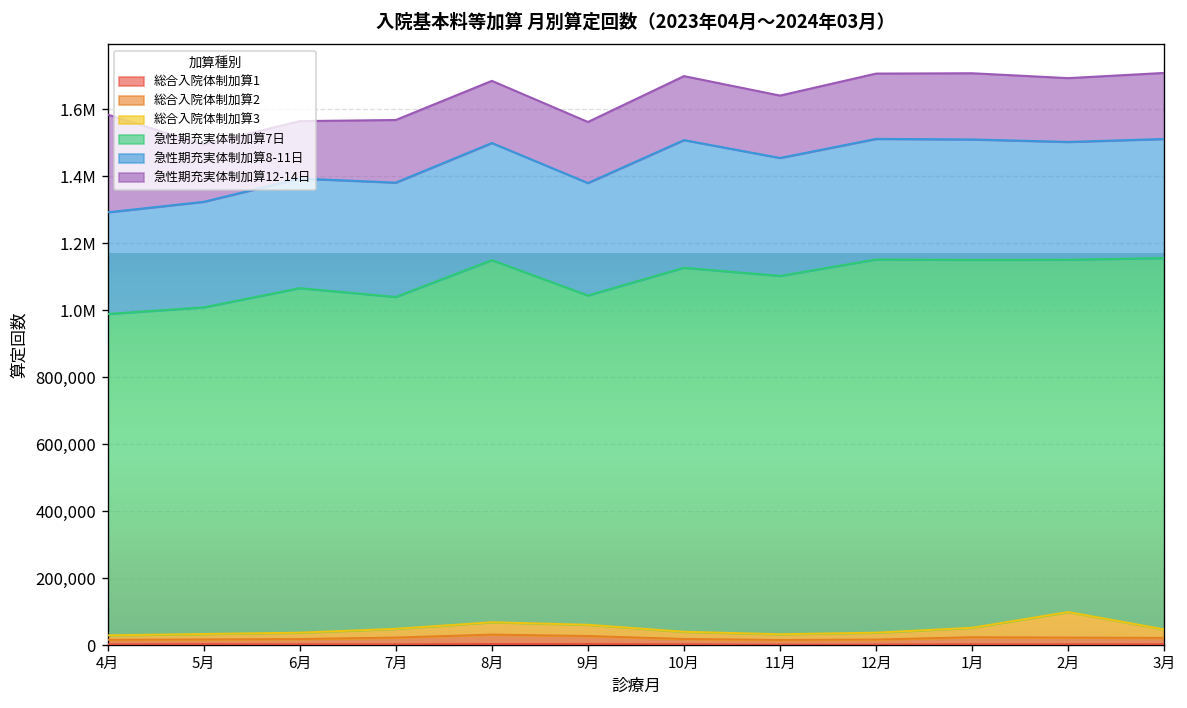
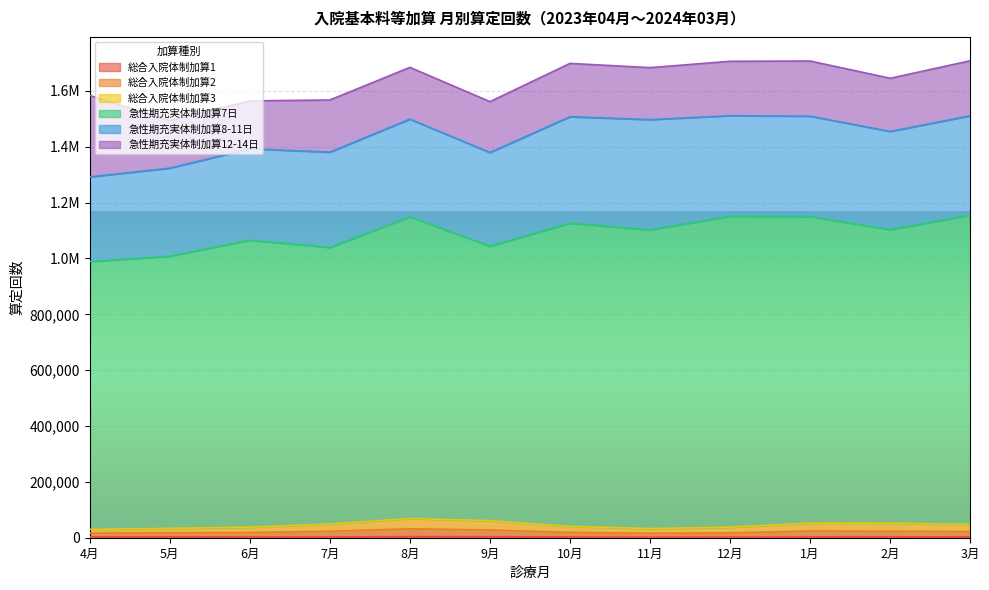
急性期充実体制加算8-11日, 11月: 350,000 -> 390,000
総合入院体制加算3, 2月: 80,000 -> 30,000
